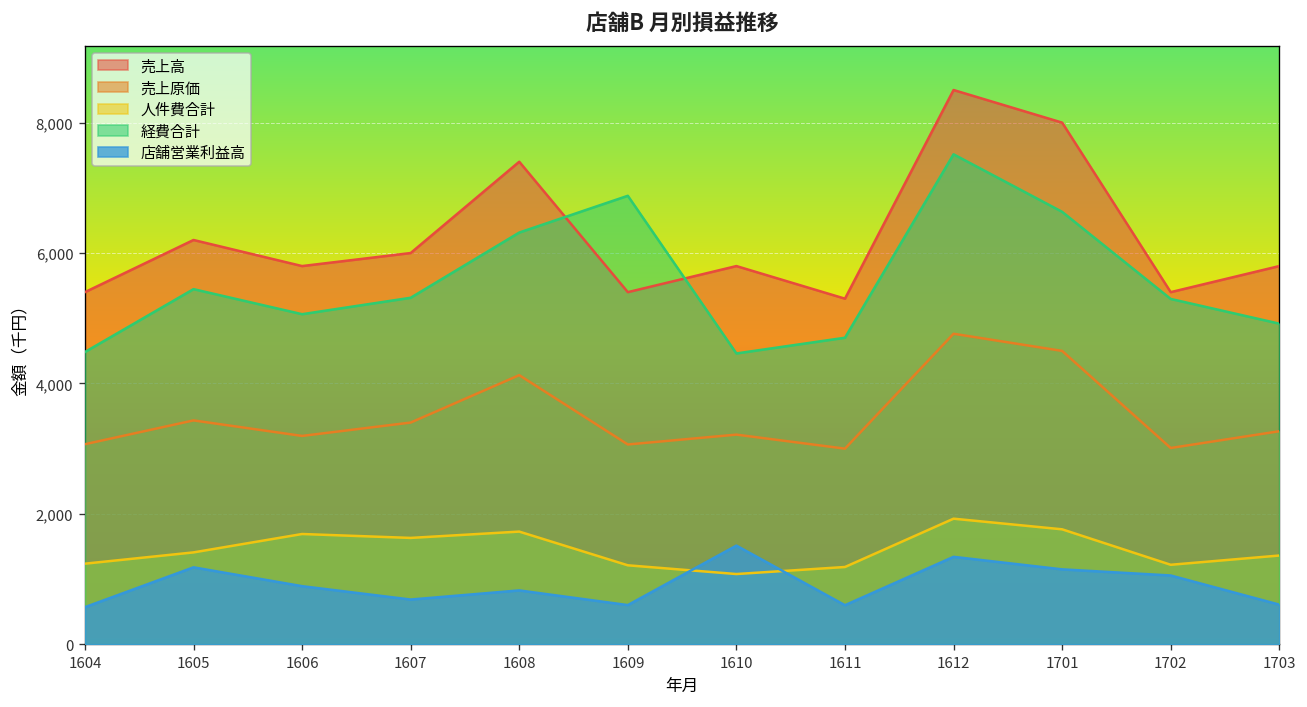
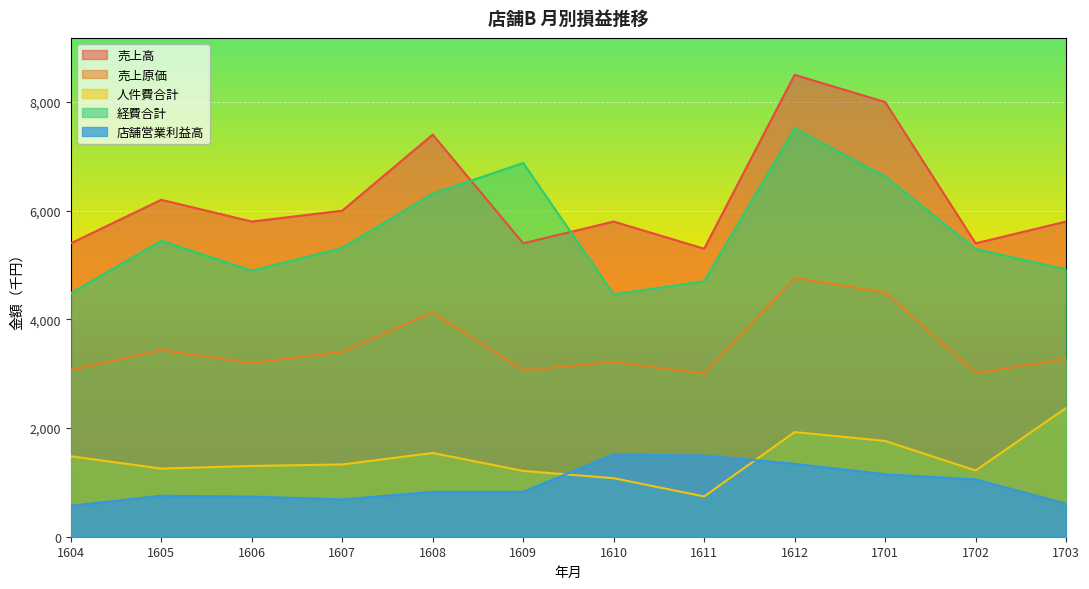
人件費合計, 1604: 1,200 -> 1,500
人件費合計, 1605: 1,400 -> 1,300
店舗営業利益高, 1605: 1,200 -> 800
人件費合計, 1606: 1,700 -> 1,300
経費合計, 1606: 5,100 -> 4,900
店舗営業利益高, 1606: 900 -> 700
人件費合計, 1607: 1,600 -> 1,300
人件費合計, 1608: 1,700 -> 1,500
店舗営業利益高, 1609: 600 -> 800
人件費合計, 1611: 1,200 -> 700
店舗営業利益高, 1611: 600 -> 1,500
人件費合計, 1703: 1,400 -> 2,400
